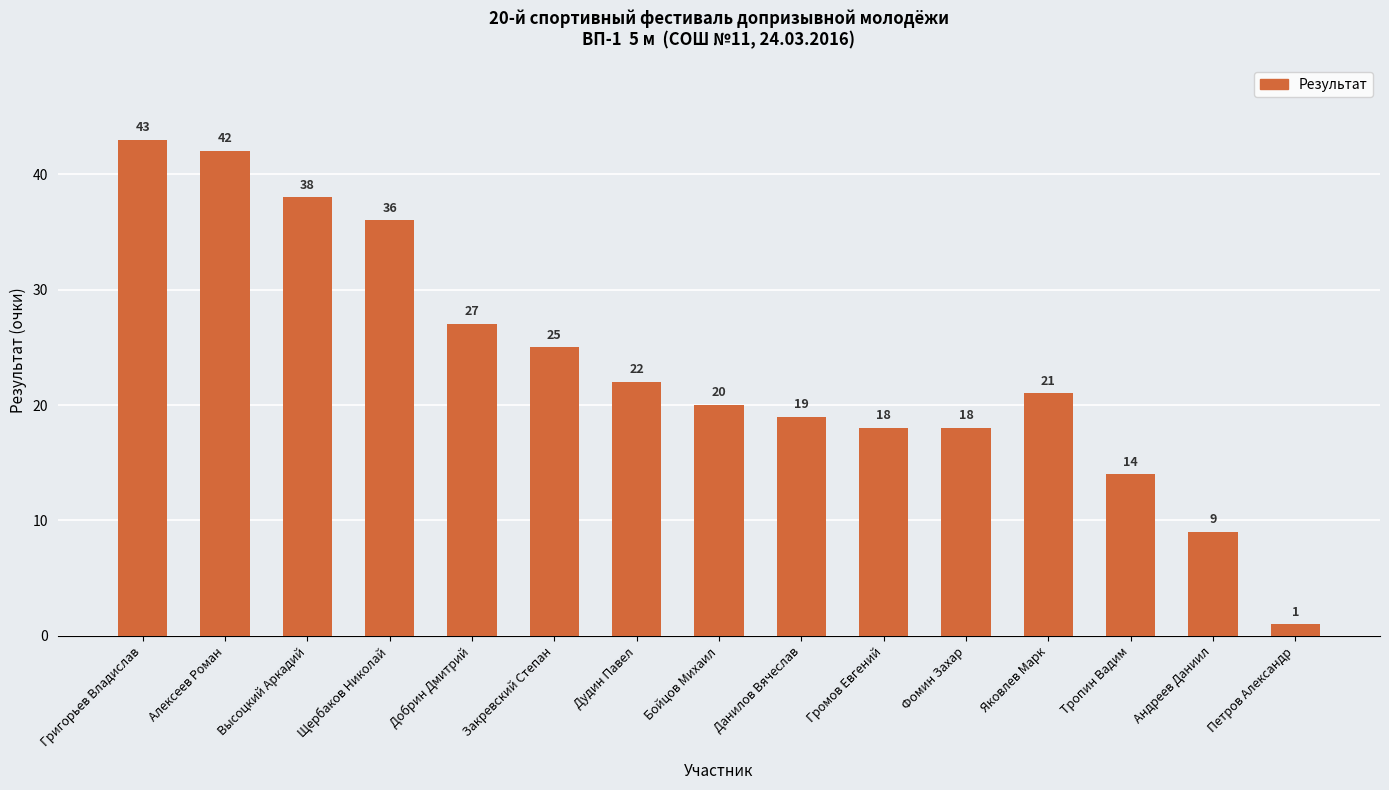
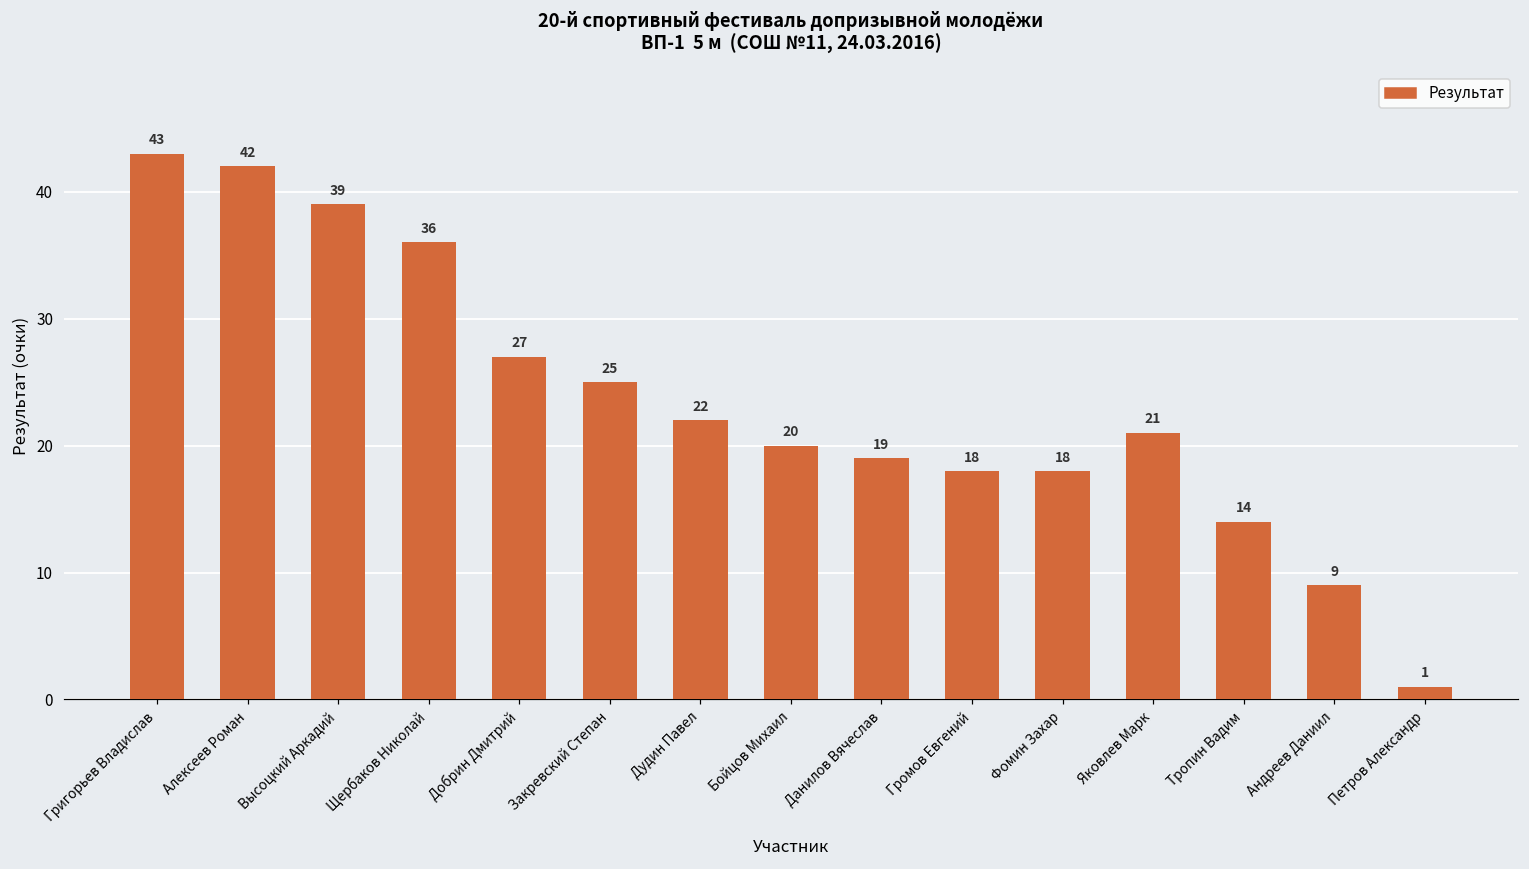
Высоцкий Аркадий: 38 -> 39
